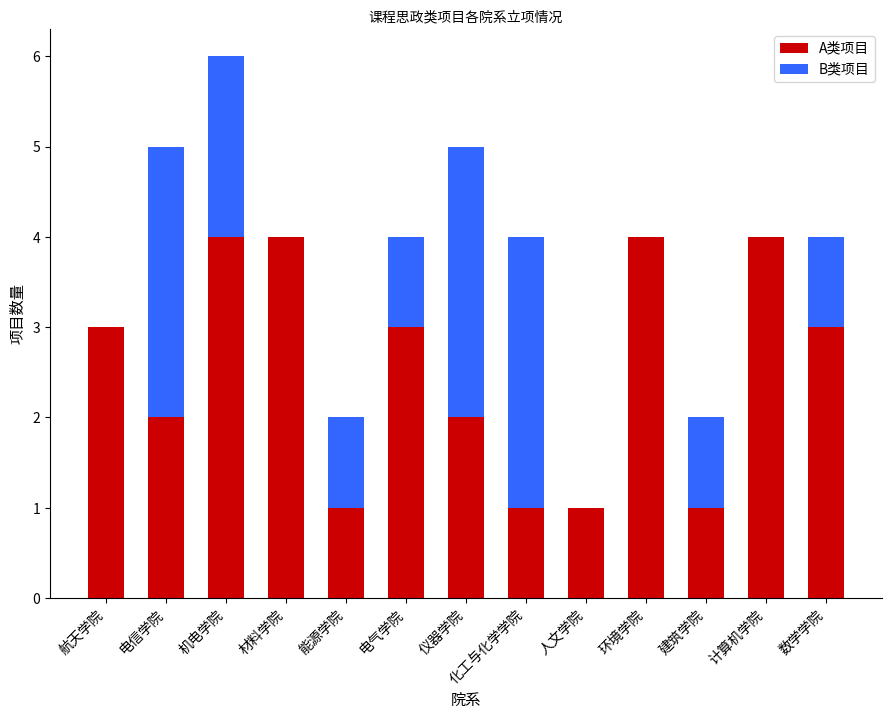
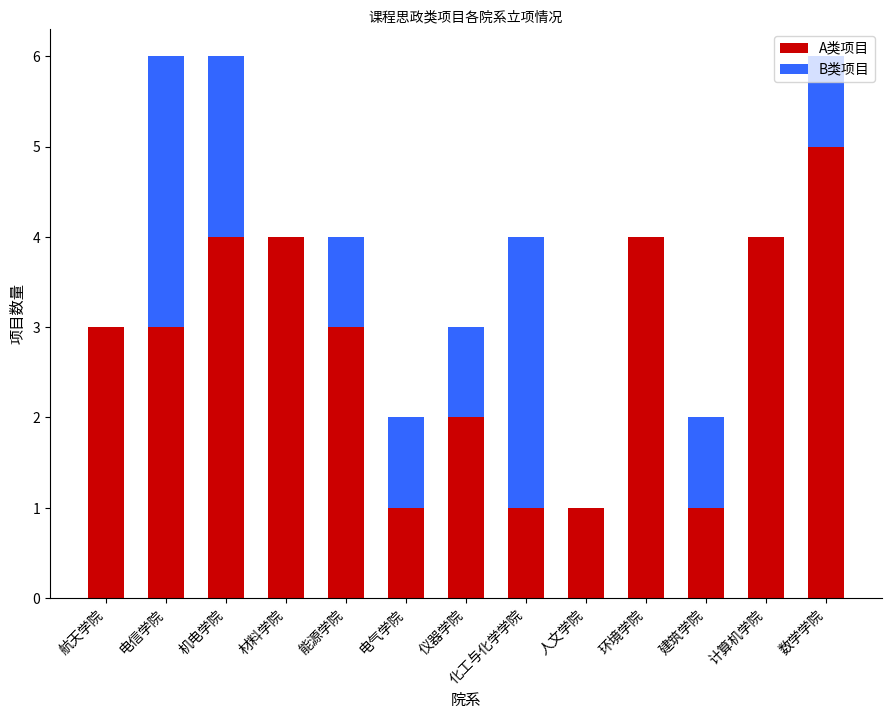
A类项目, 电信学院: 2 -> 3
A类项目, 能源学院: 1 -> 3
A类项目, 电气学院: 3 -> 1
B类项目, 仪器学院: 3 -> 1
A类项目, 数学学院: 3 -> 5
